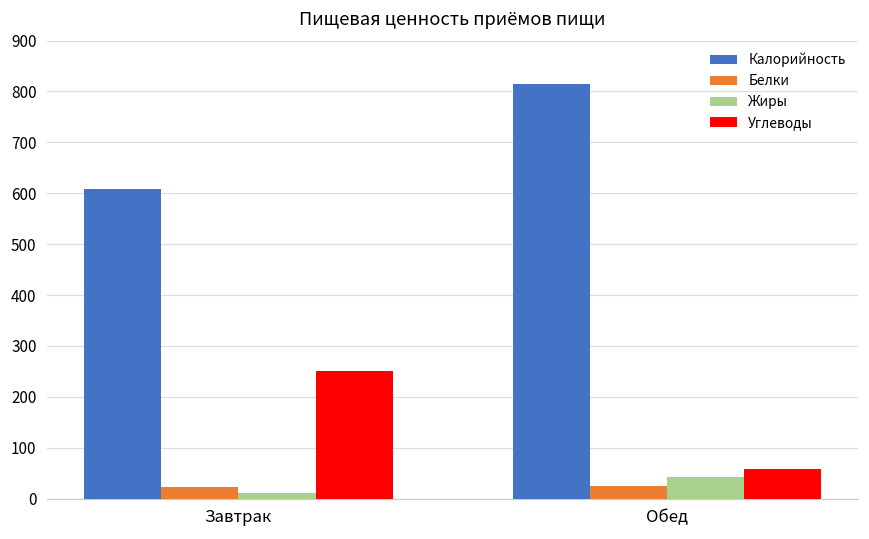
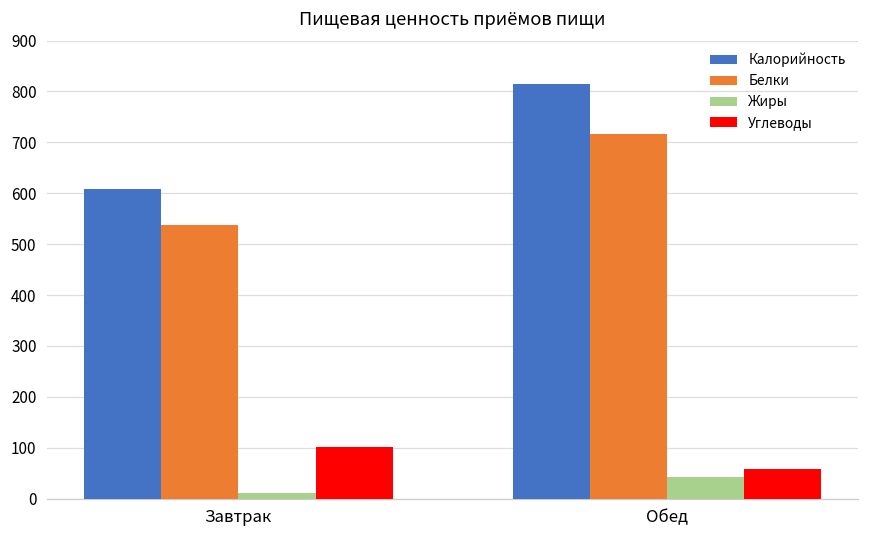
Белки, Завтрак: 20 -> 540
Углеводы, Завтрак: 250 -> 100
Белки, Обед: 20 -> 720
